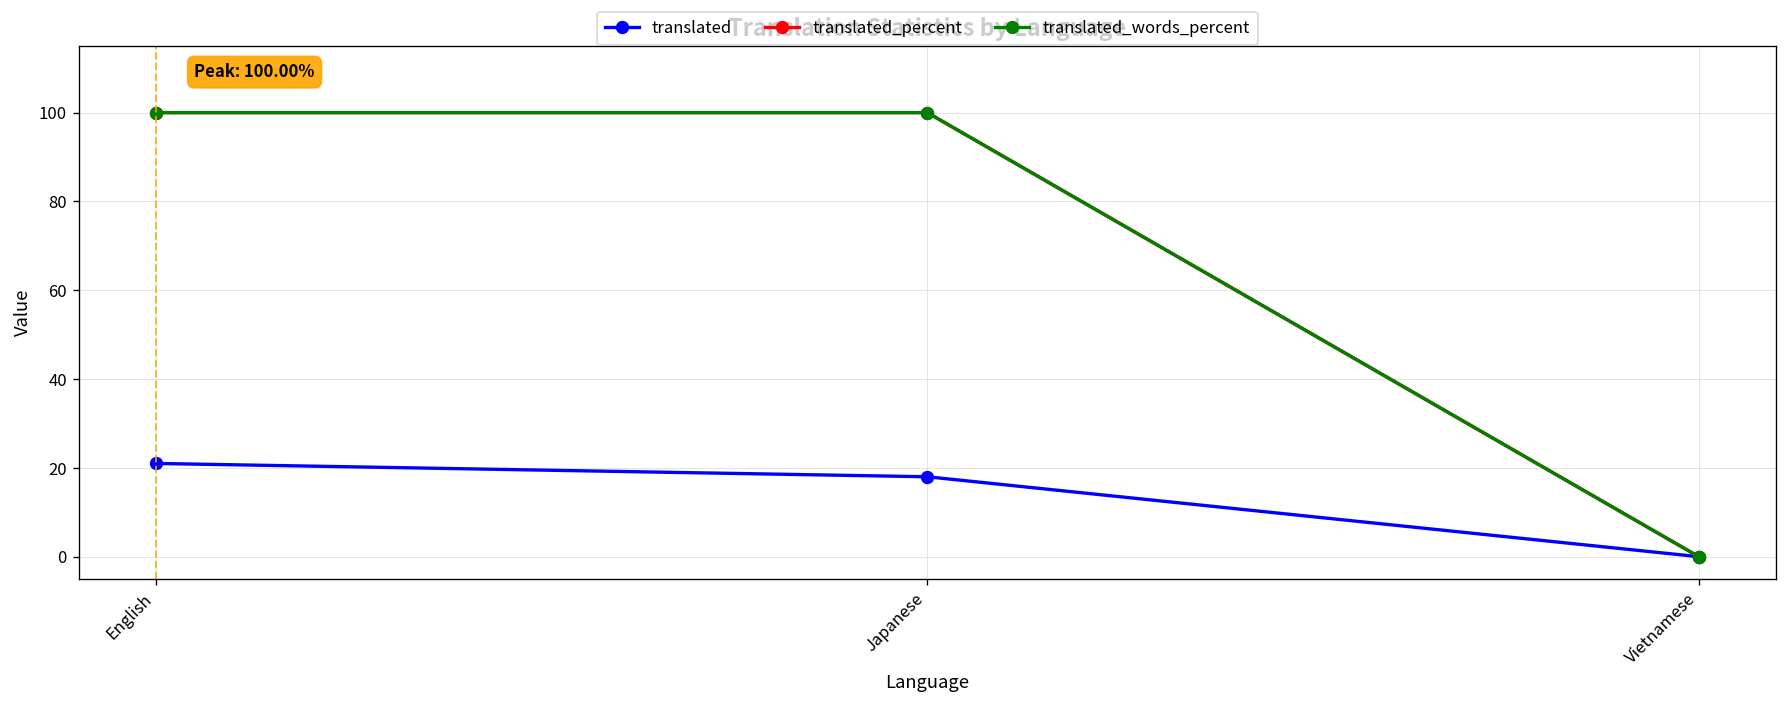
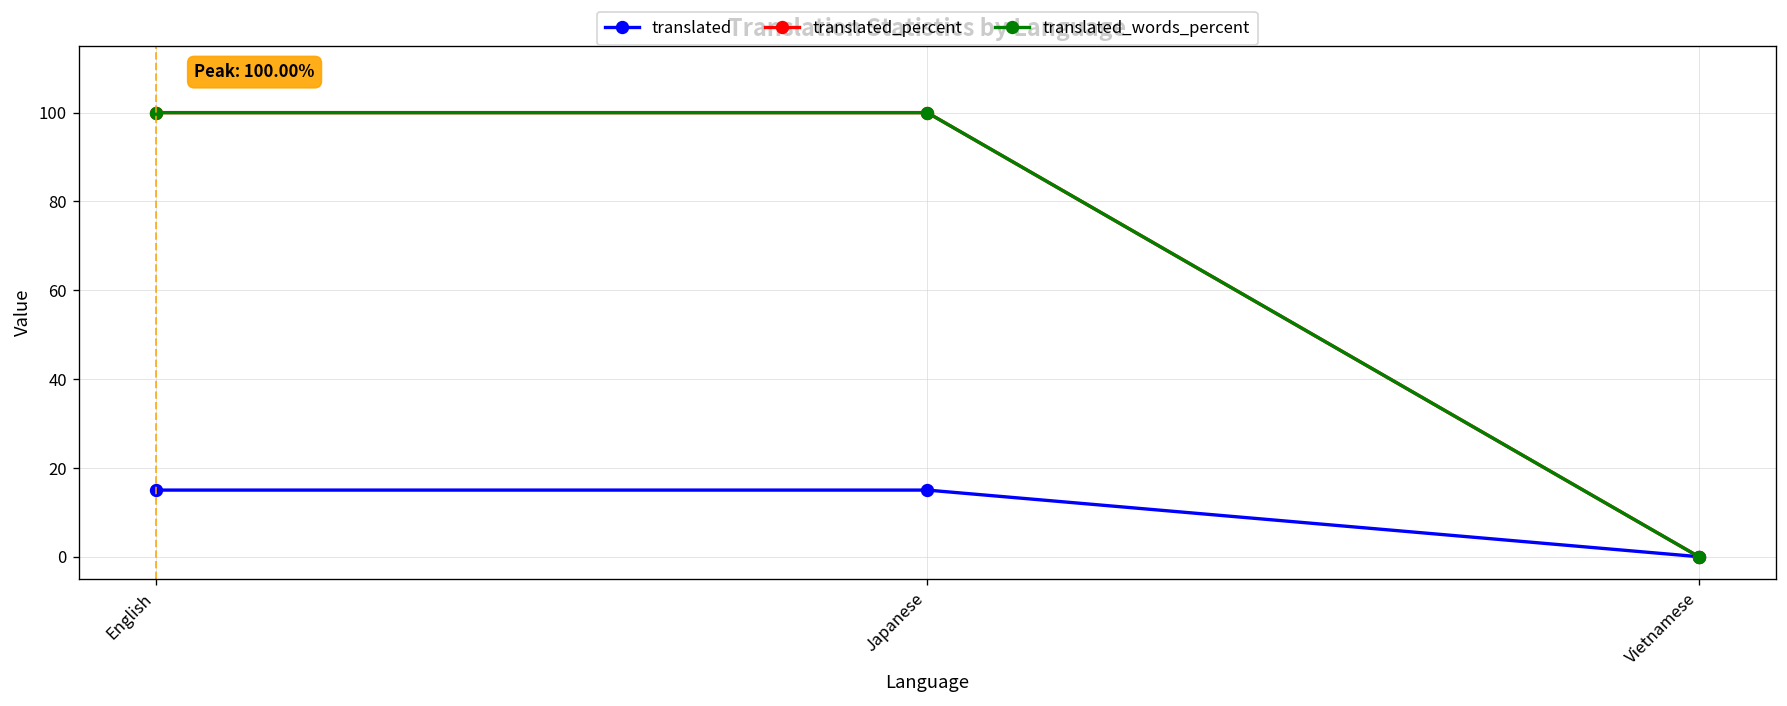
translated, English: 21 -> 15
translated, Japanese: 18 -> 15
